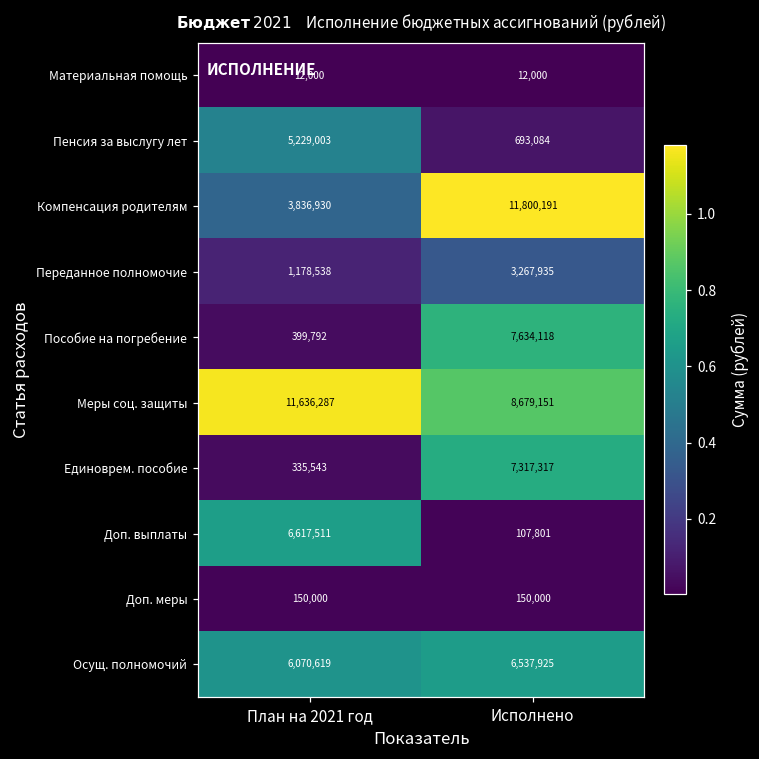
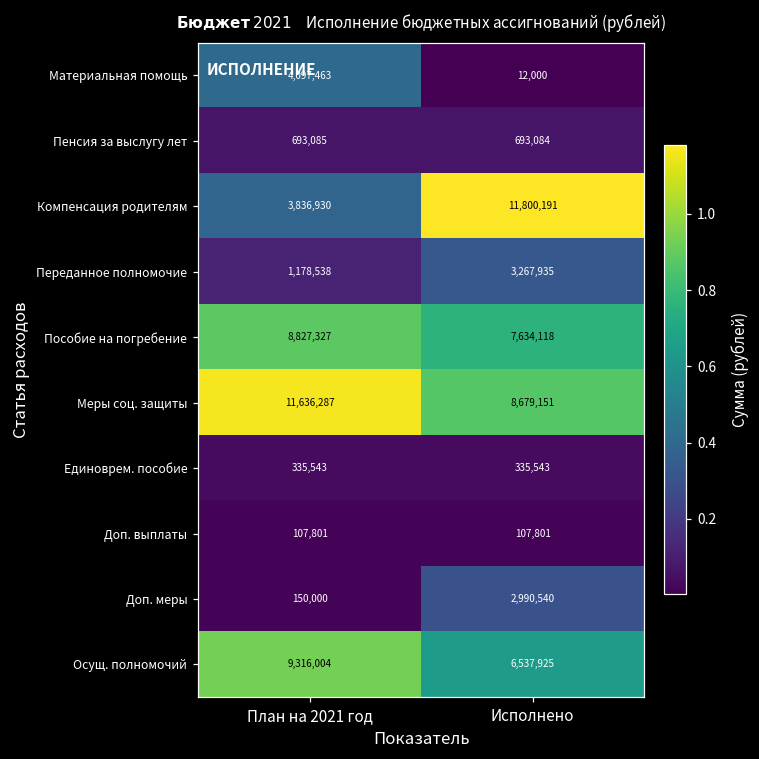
Материальная помощь, План на 2021 год: 12,000 -> 4,097,463
Пенсия за выслугу лет, План на 2021 год: 5,229,003 -> 693,085
Пособие на погребение, План на 2021 год: 399,792 -> 8,827,327
Единоврем. пособие, Исполнено: 7,317,317 -> 335,543
Доп. выплаты, План на 2021 год: 6,617,511 -> 107,801
Доп. меры, Исполнено: 150,000 -> 2,990,540
Осущ. полномочий, План на 2021 год: 6,070,619 -> 9,316,004
